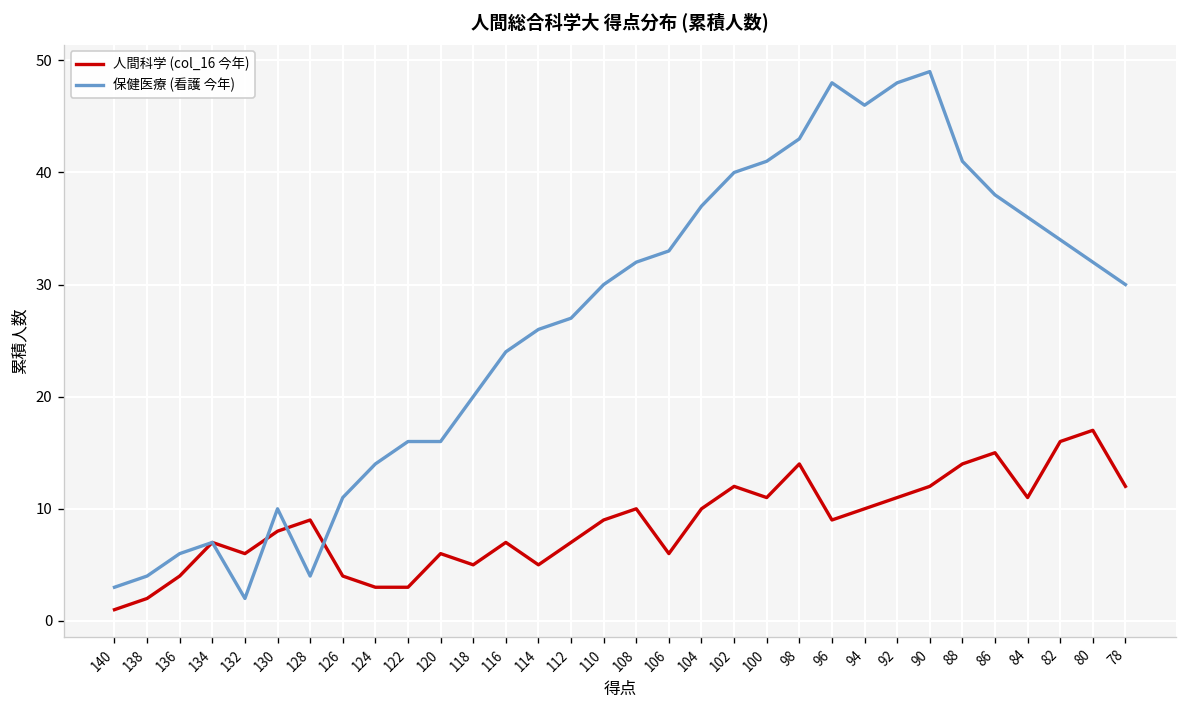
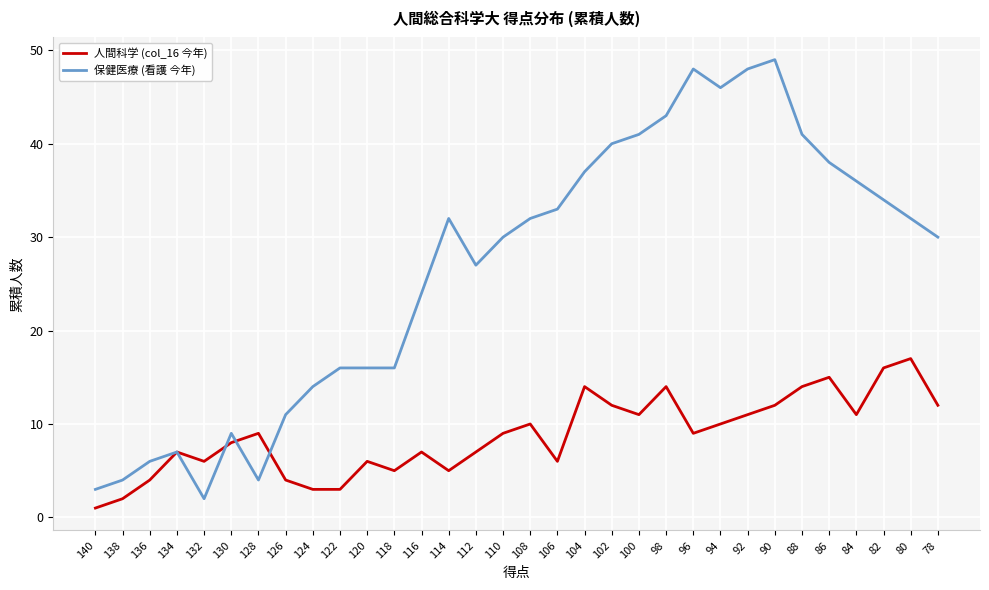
保健医療 (看護 今年), 130: 10 -> 9
保健医療 (看護 今年), 118: 20 -> 16
保健医療 (看護 今年), 114: 26 -> 32
人間科学 (col_16 今年), 104: 10 -> 14
